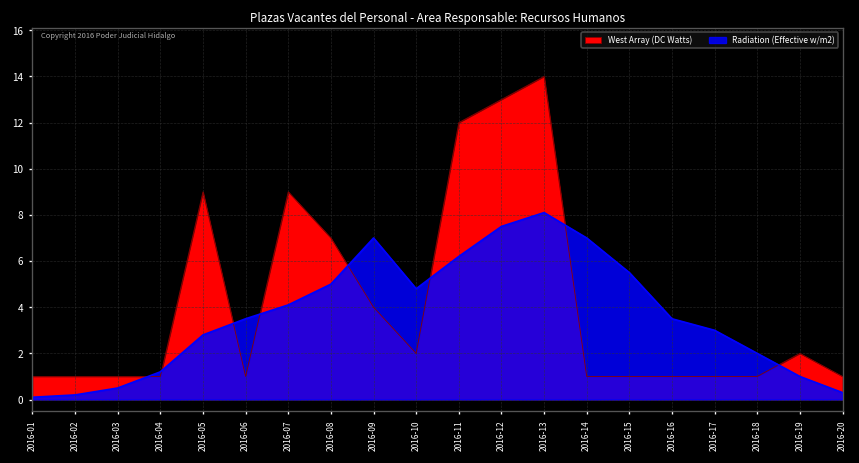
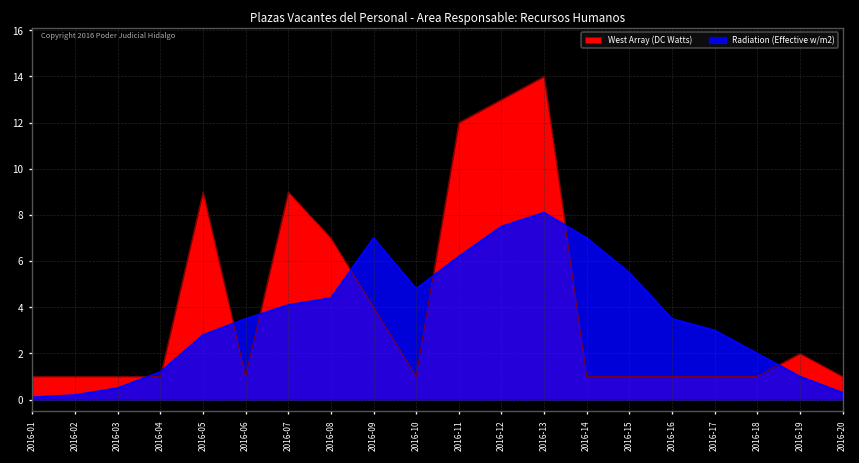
Radiation (Effective w/m2), 2016-08: 5.0 -> 4.4
West Array (DC Watts), 2016-10: 2 -> 1
